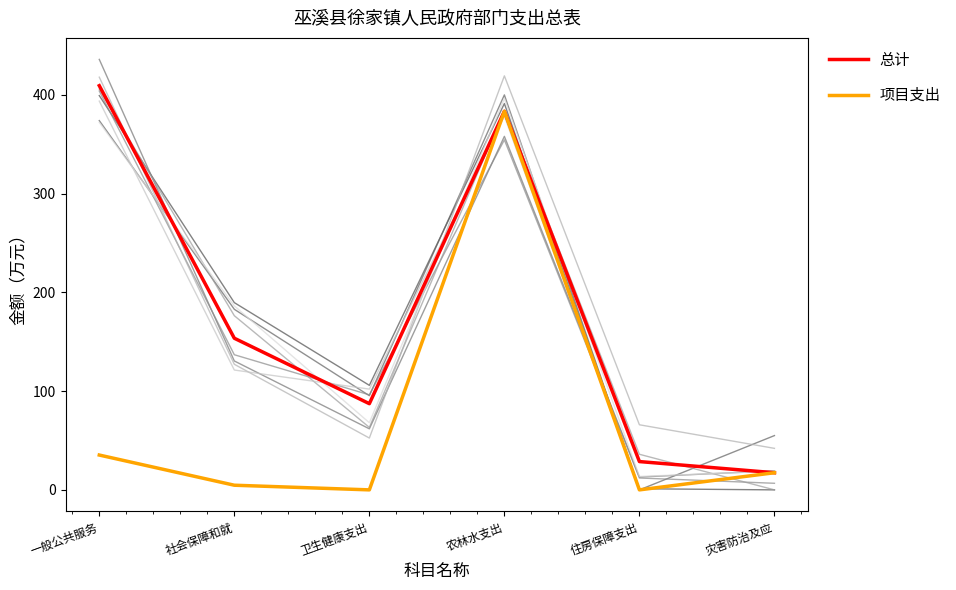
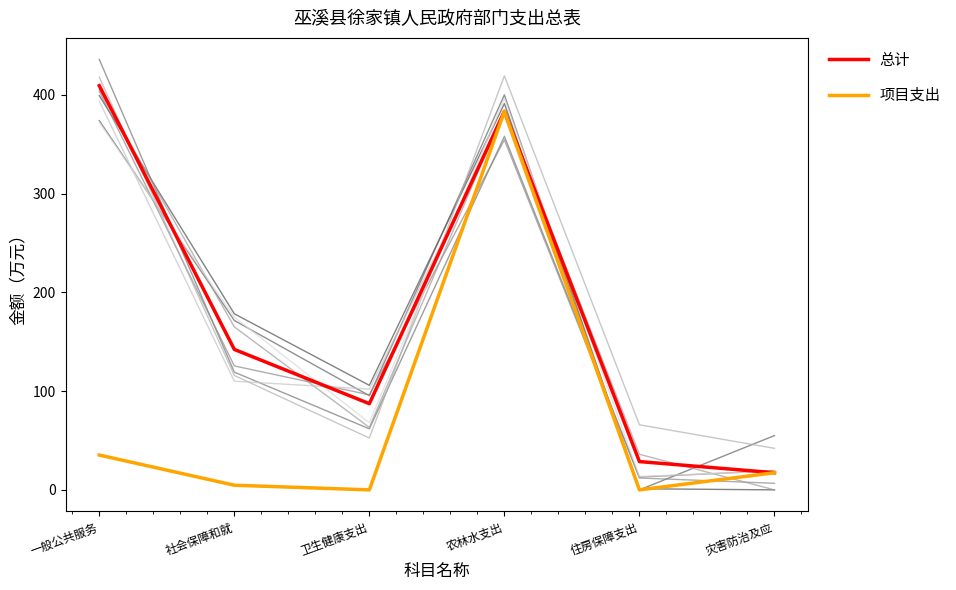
总计, 社会保障和就: 150 -> 140
